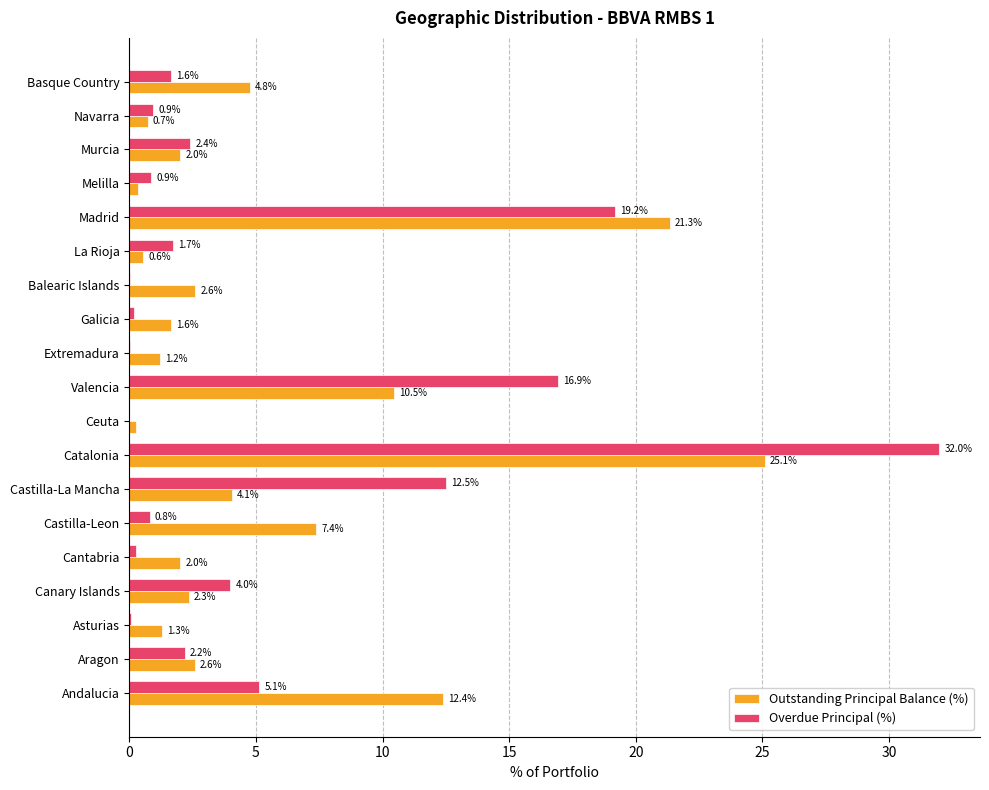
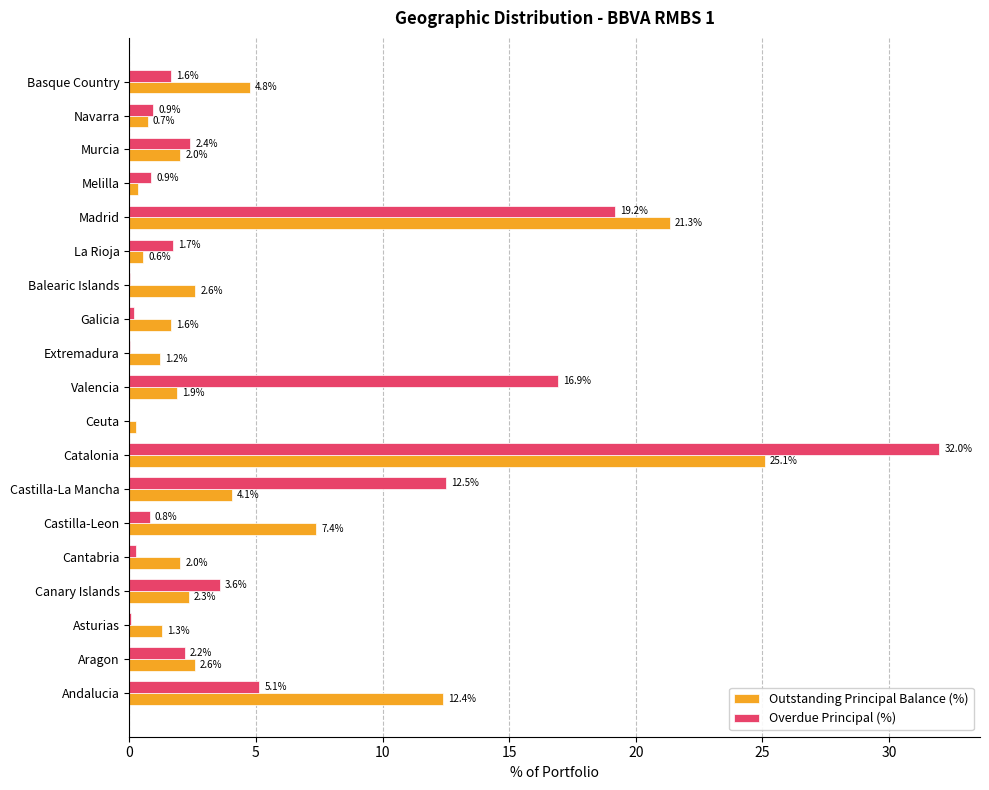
Outstanding Principal Balance (%), Valencia: 10.5% -> 1.9%
Overdue Principal (%), Canary Islands: 4.0% -> 3.6%
